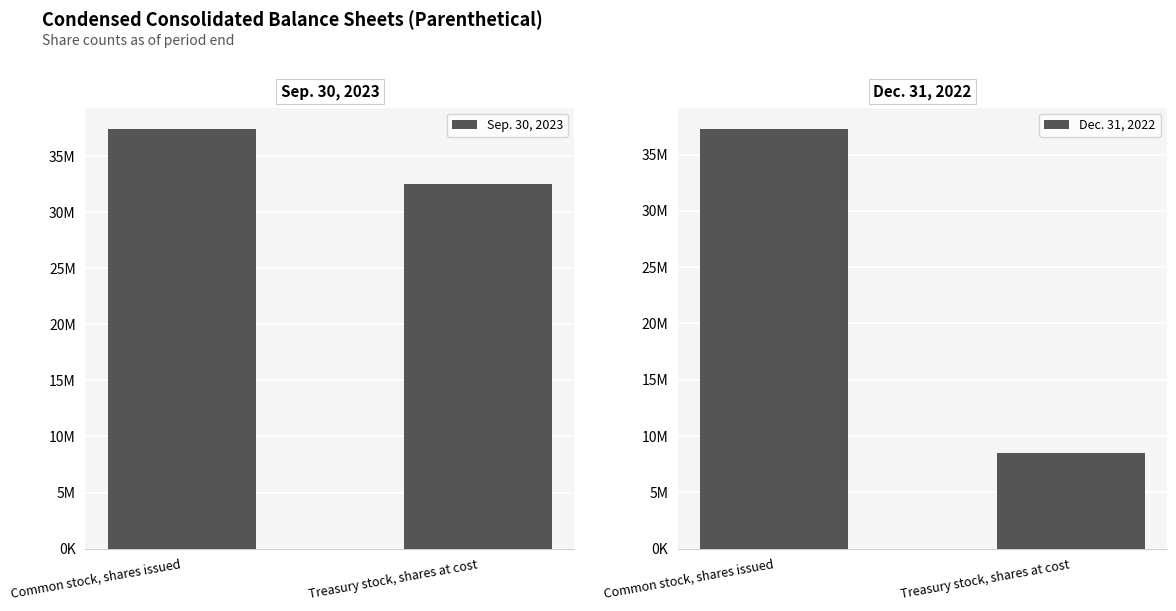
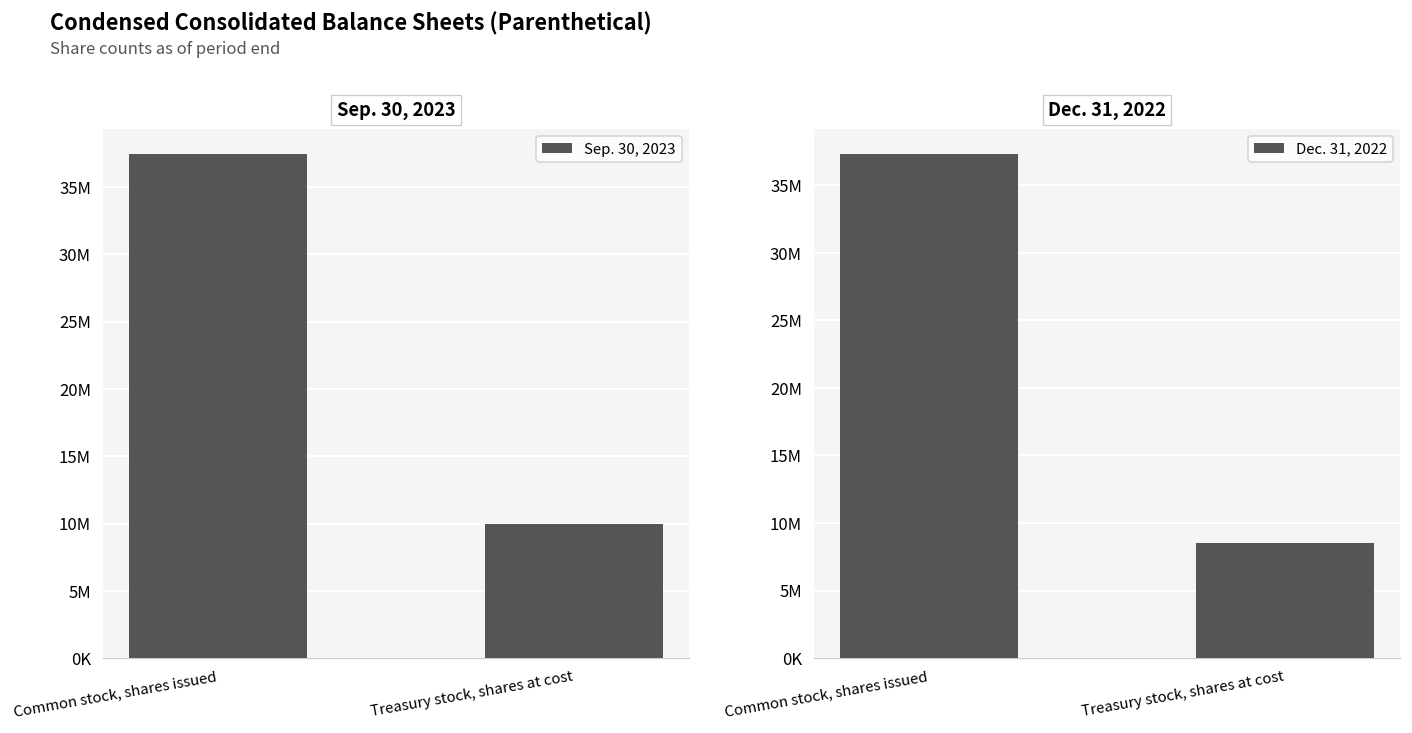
Sep. 30, 2023, Treasury stock, shares at cost: 32600000 -> 10000000
